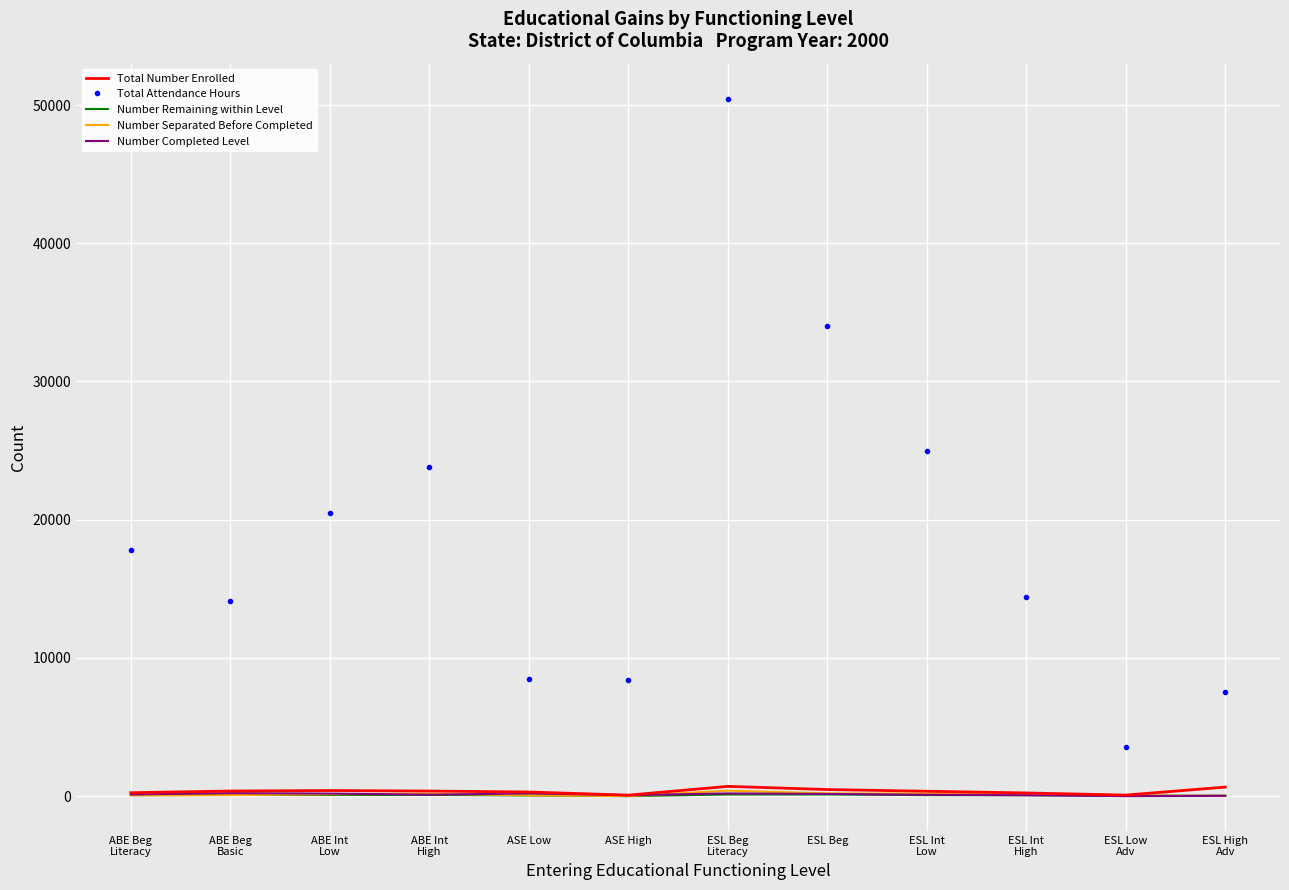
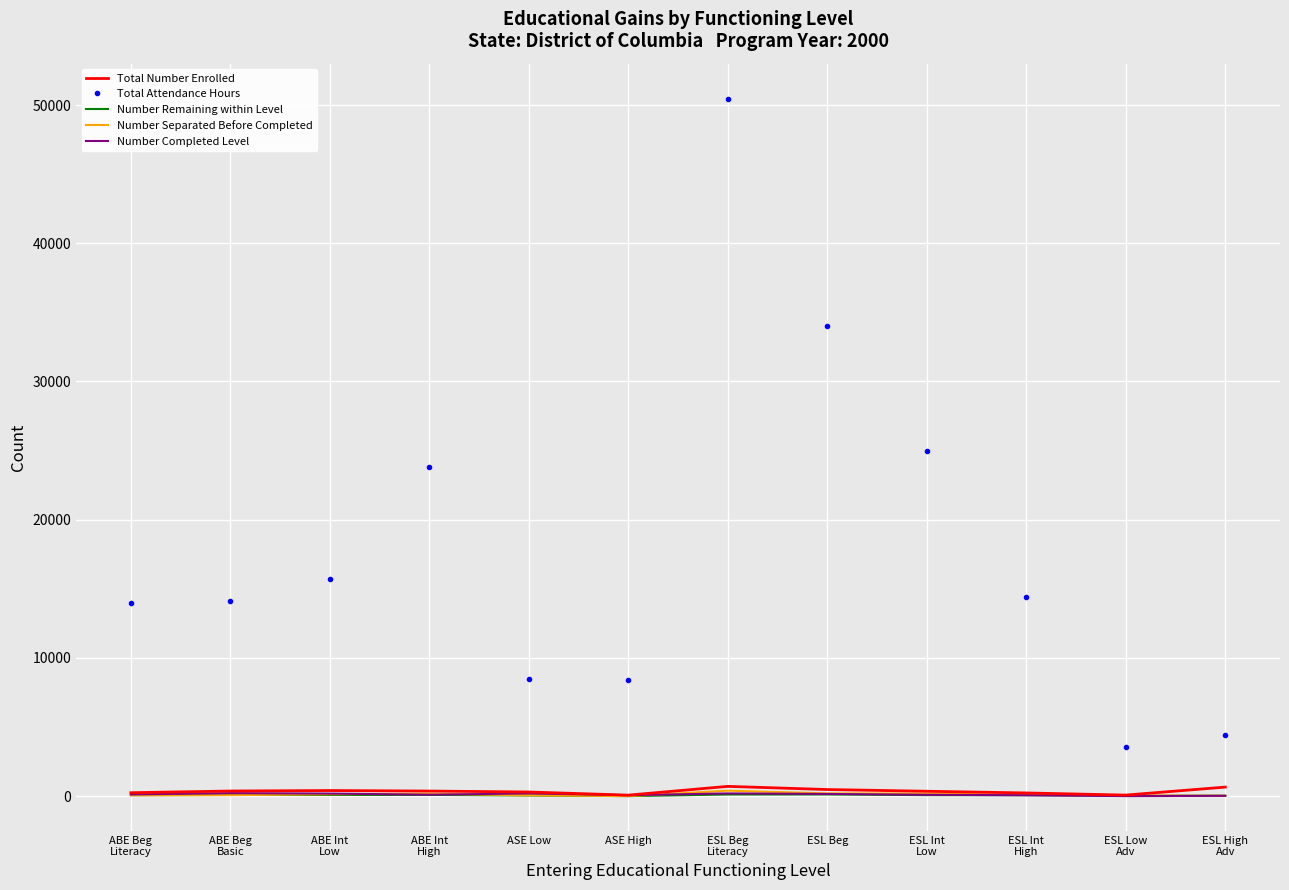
Total Attendance Hours, ABE Beg Literacy: 17800 -> 14000
Total Attendance Hours, ABE Int Low: 20500 -> 15700
Total Attendance Hours, ESL High Adv: 7600 -> 4400
